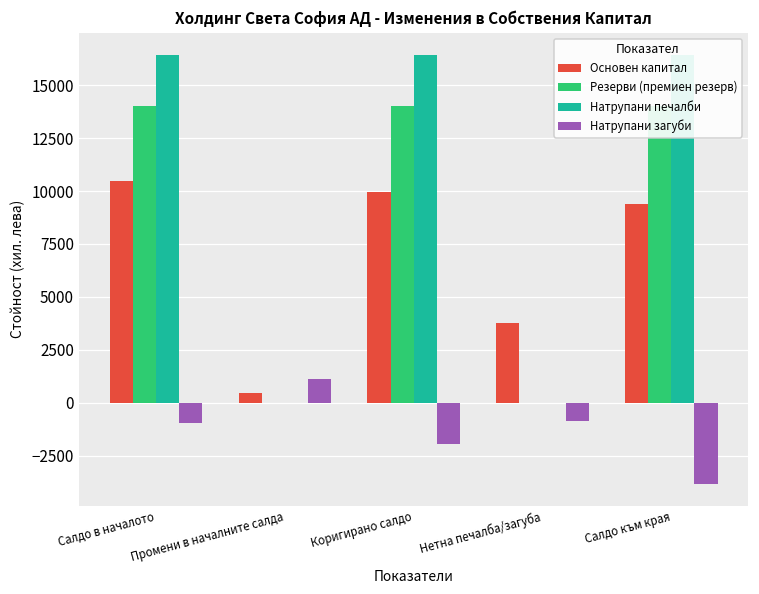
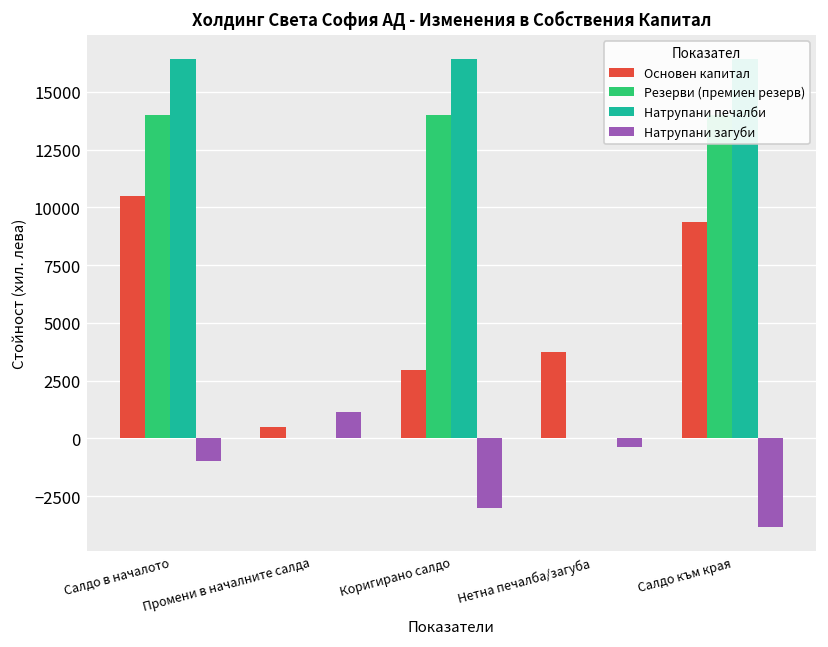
Основен капитал, Коригирано салдо: 9900 -> 3000
Натрупани загуби, Коригирано салдо: -2000 -> -3000
Натрупани загуби, Нетна печалба/загуба: -800 -> -400
